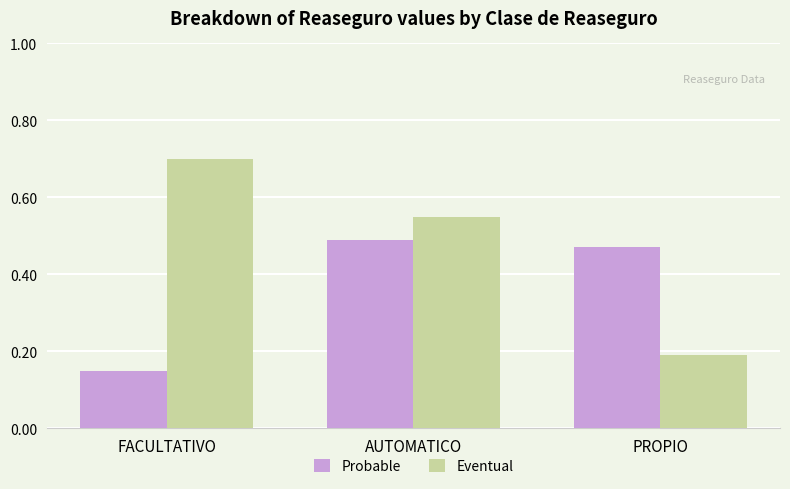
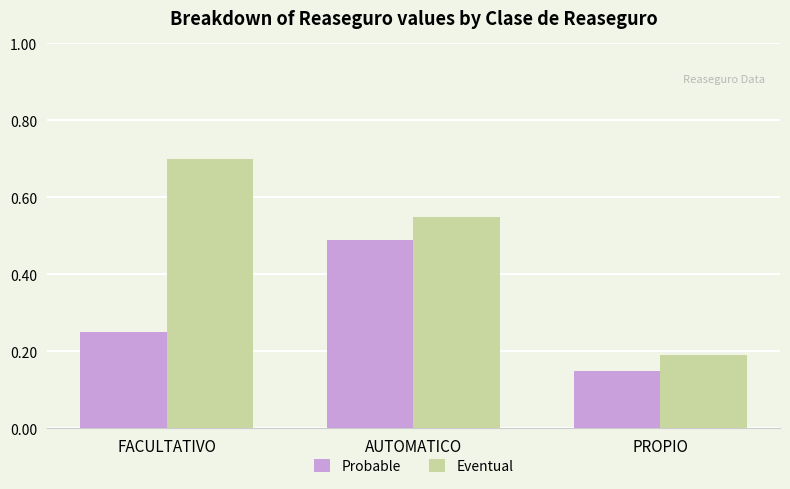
Probable, FACULTATIVO: 0.15 -> 0.25
Probable, PROPIO: 0.47 -> 0.15
